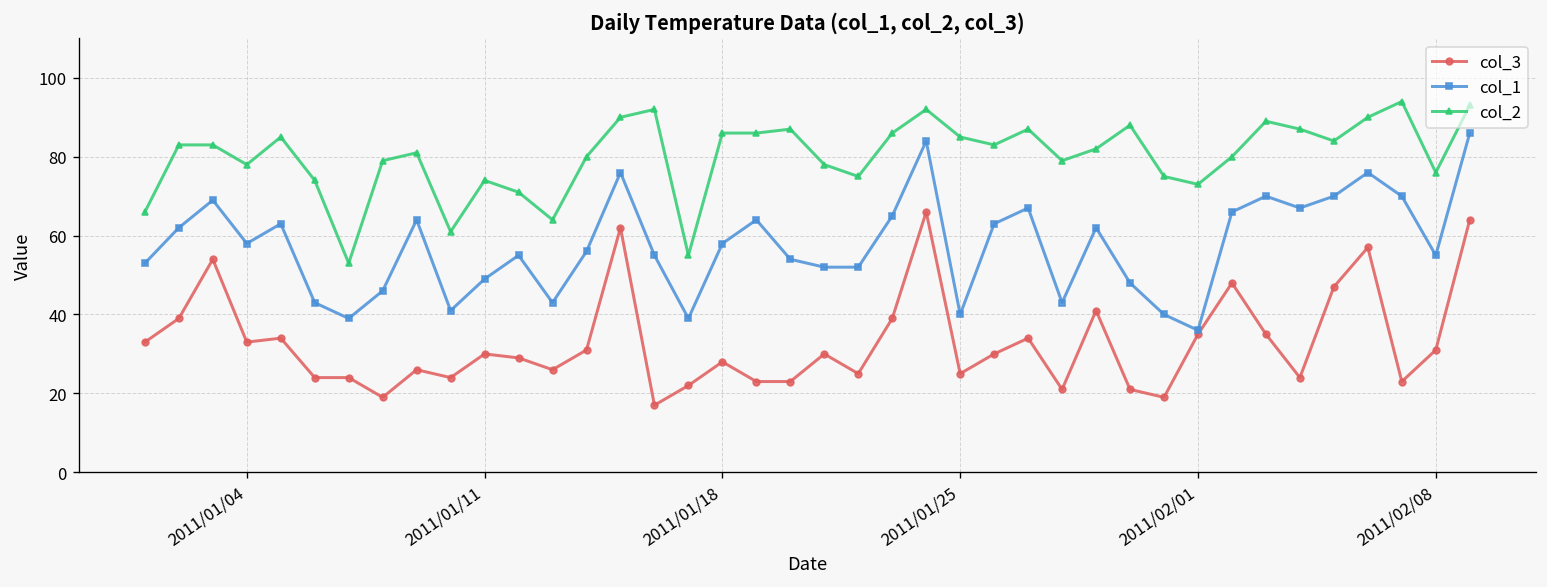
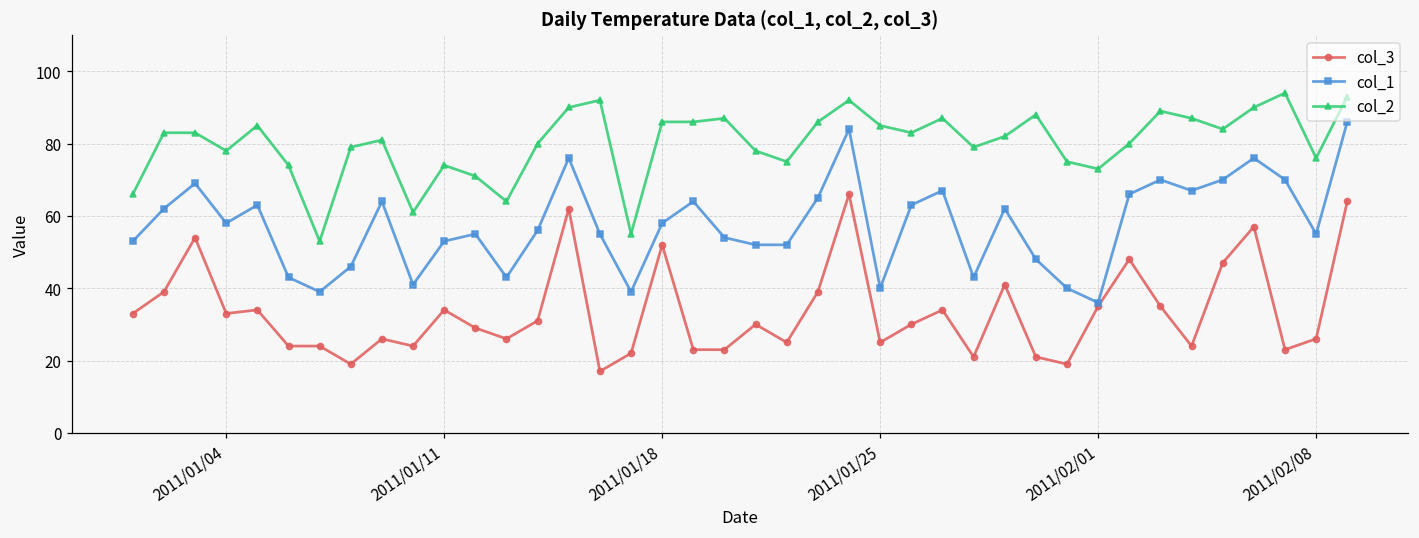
col_3, 2011/01/11: 30 -> 34
col_1, 2011/01/11: 49 -> 53
col_3, 2011/01/18: 28 -> 52
col_3, 2011/02/08: 31 -> 26
